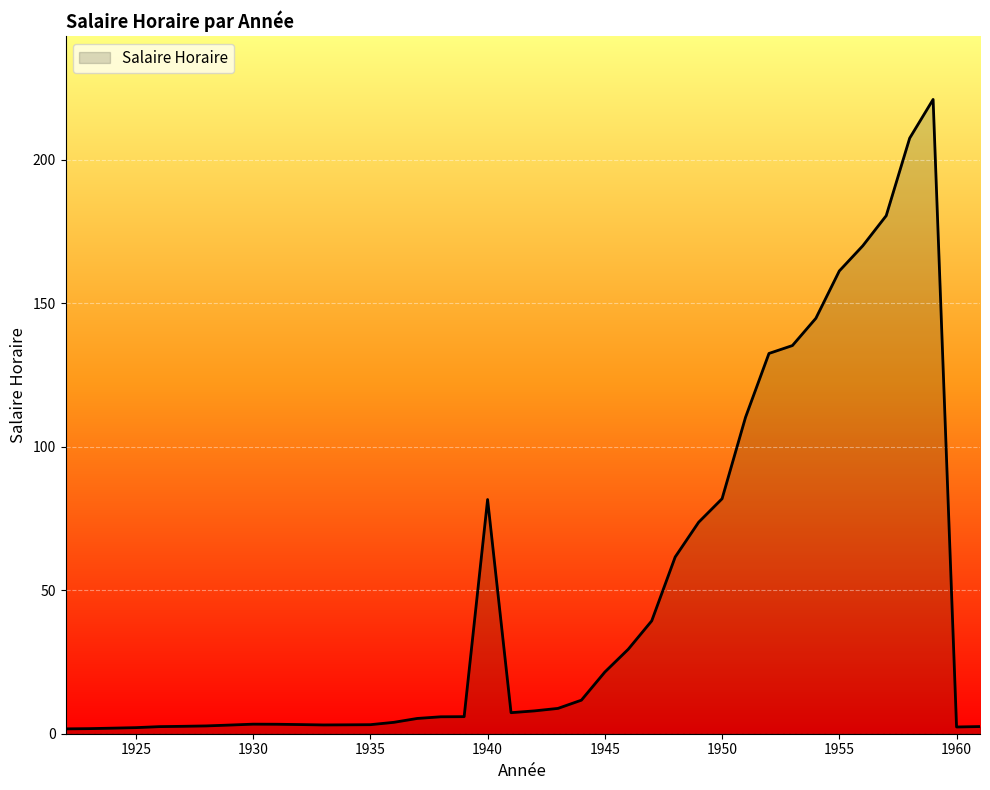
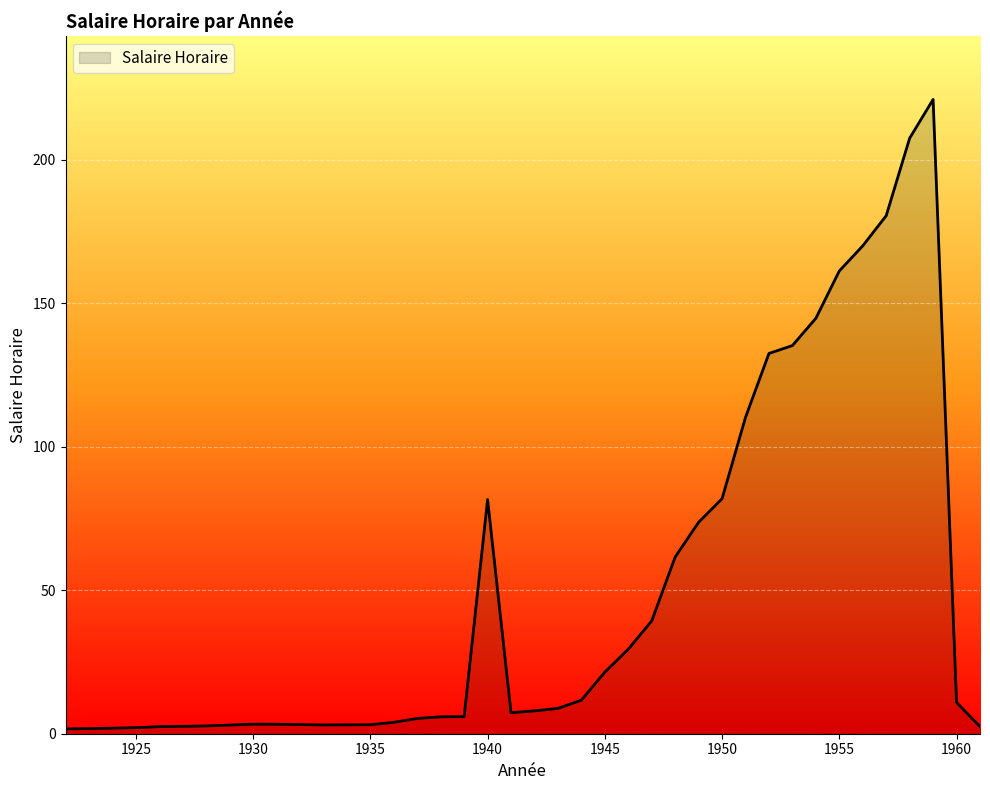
1960: 2 -> 11
